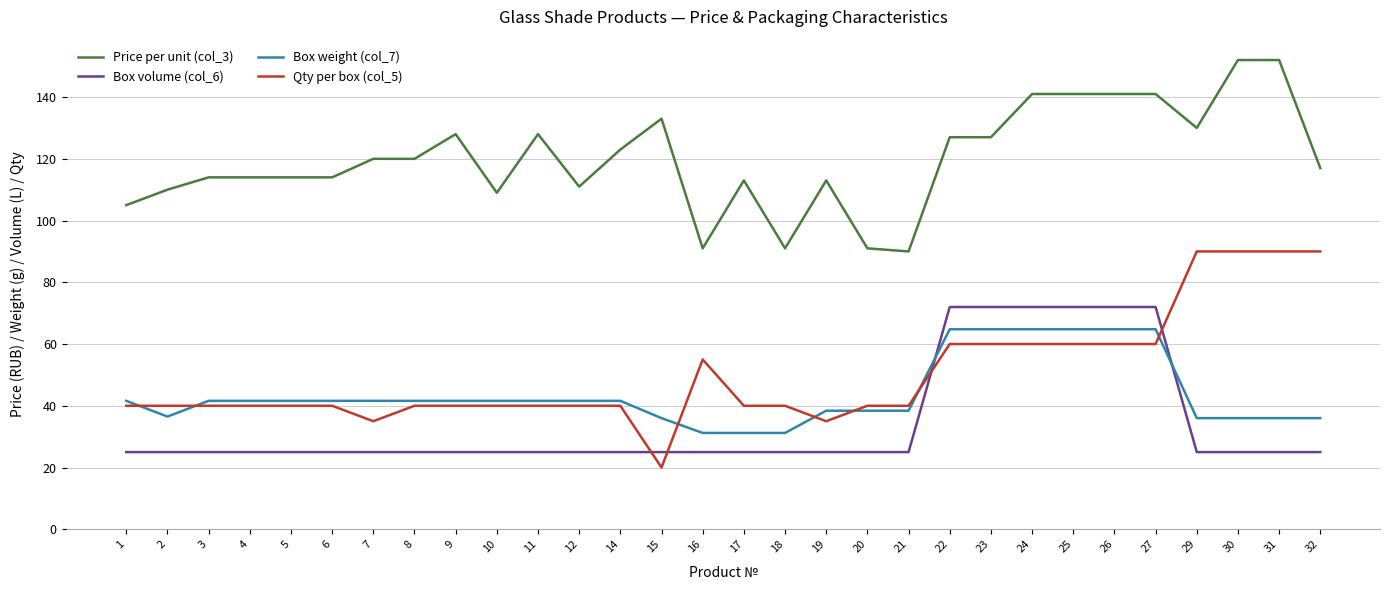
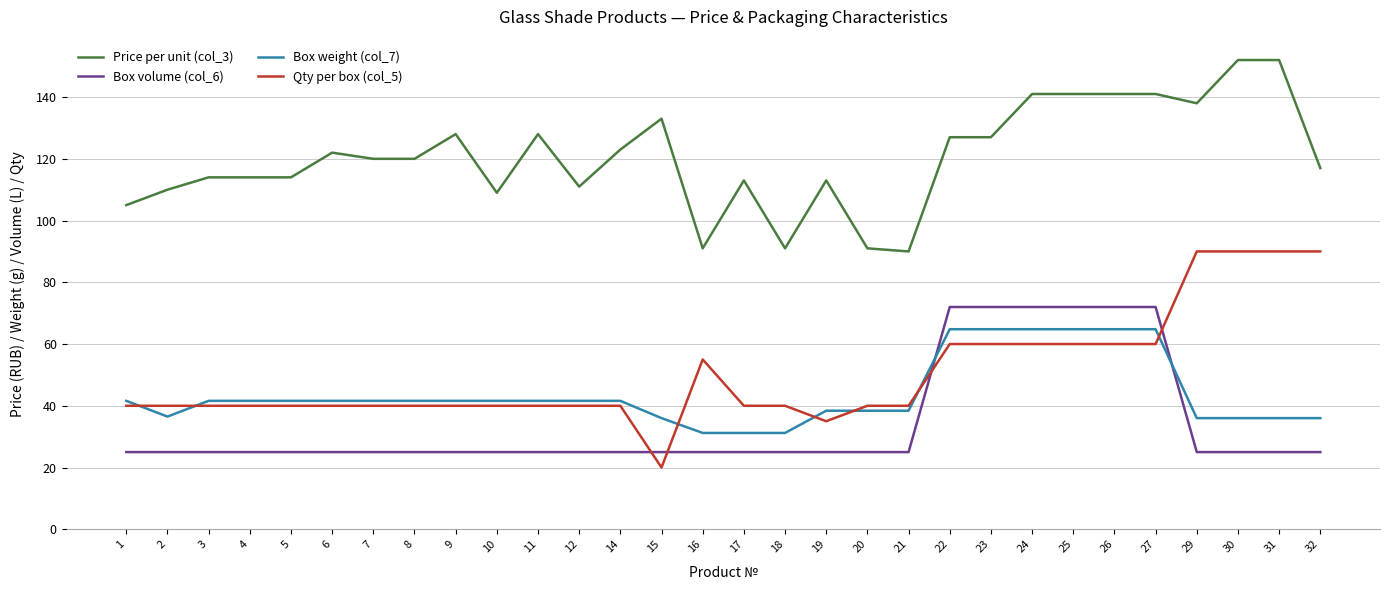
Price per unit (col_3), 6: 114 -> 122
Qty per box (col_5), 7: 35 -> 40
Price per unit (col_3), 29: 130 -> 138
